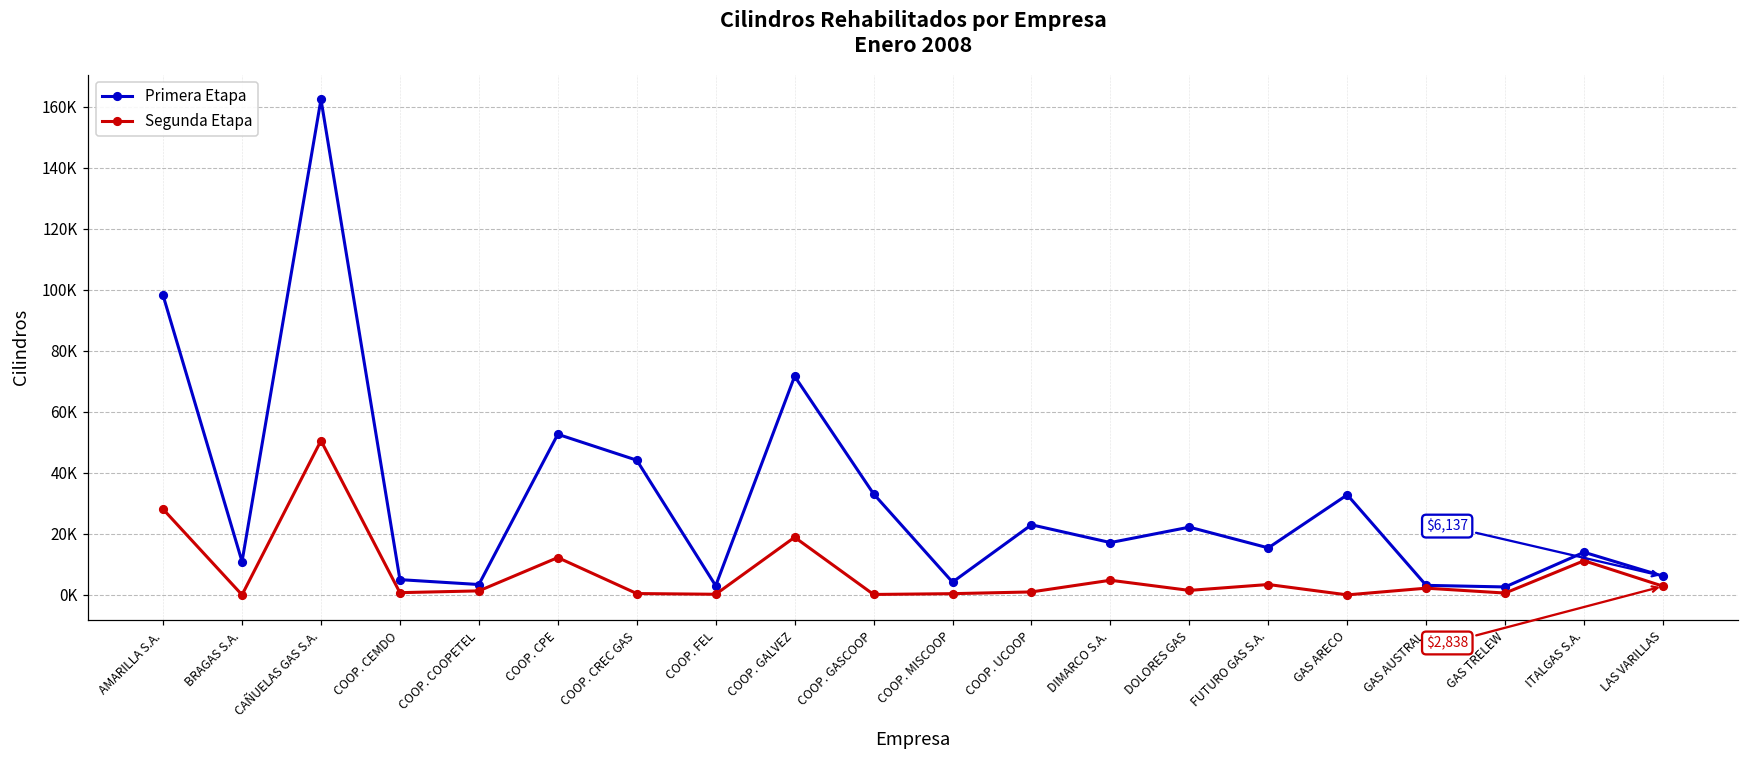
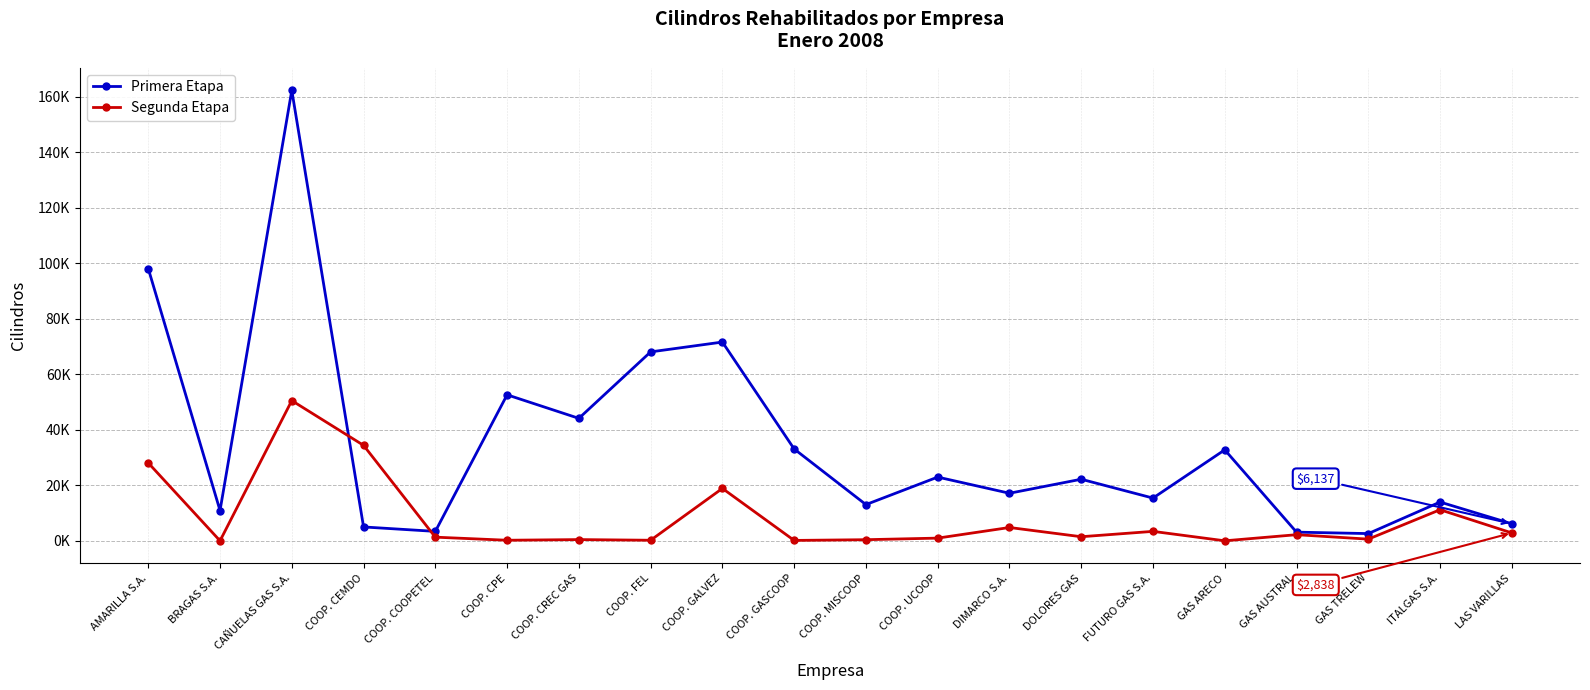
Segunda Etapa, COOP. CEMDO: 1000 -> 34000
Segunda Etapa, COOP. CPE: 12000 -> 0
Primera Etapa, COOP. FEL: 3000 -> 68000
Primera Etapa, COOP. MISCOOP: 4000 -> 13000
